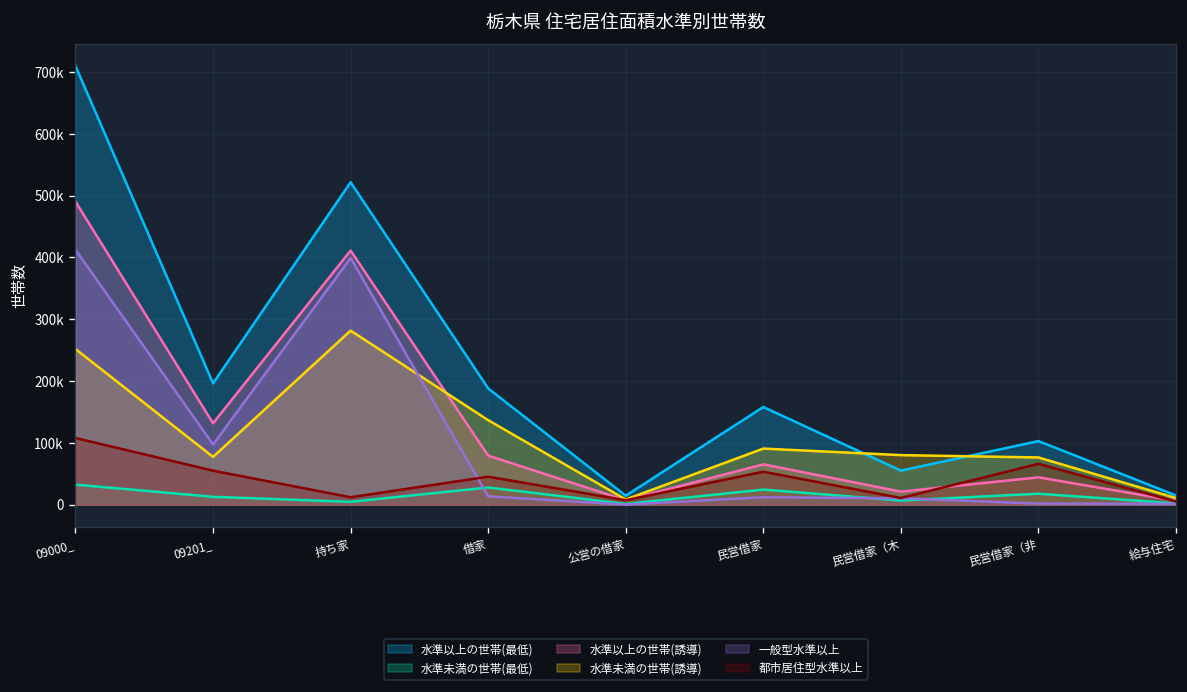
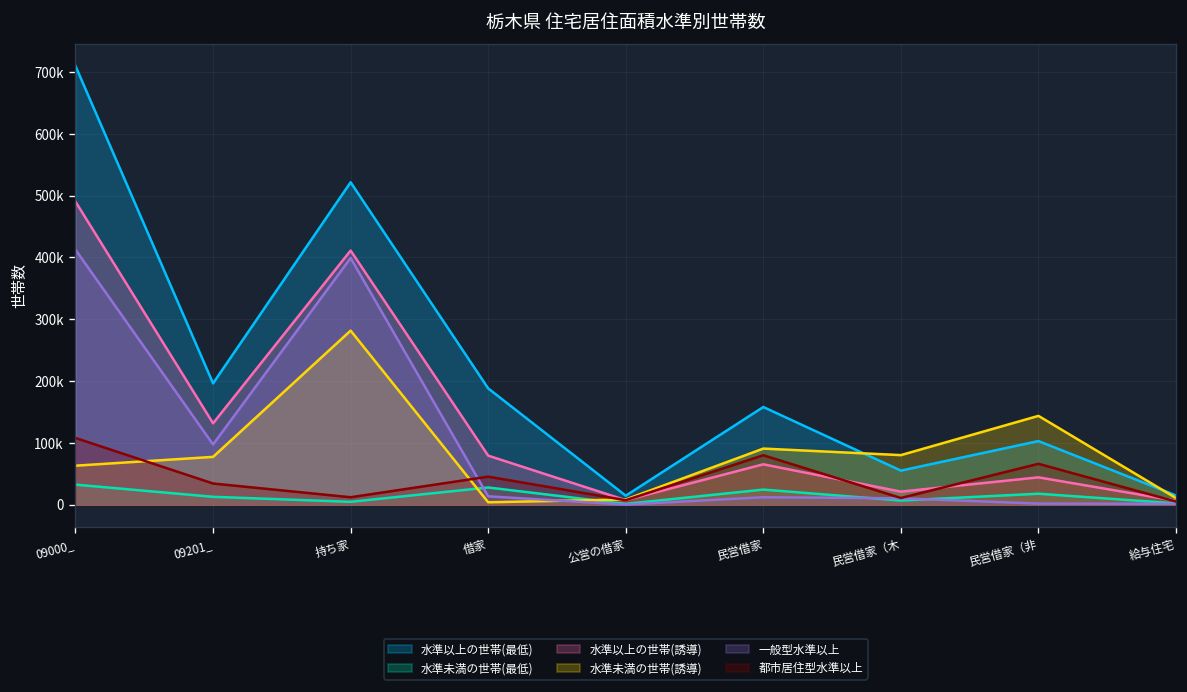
水準未満の世帯(誘導), 09000_: 250000 -> 60000
都市居住型水準以上, 09201_: 60000 -> 30000
水準未満の世帯(誘導), 借家: 140000 -> 0
都市居住型水準以上, 民営借家: 50000 -> 80000
水準未満の世帯(誘導), 民営借家（非: 80000 -> 140000
